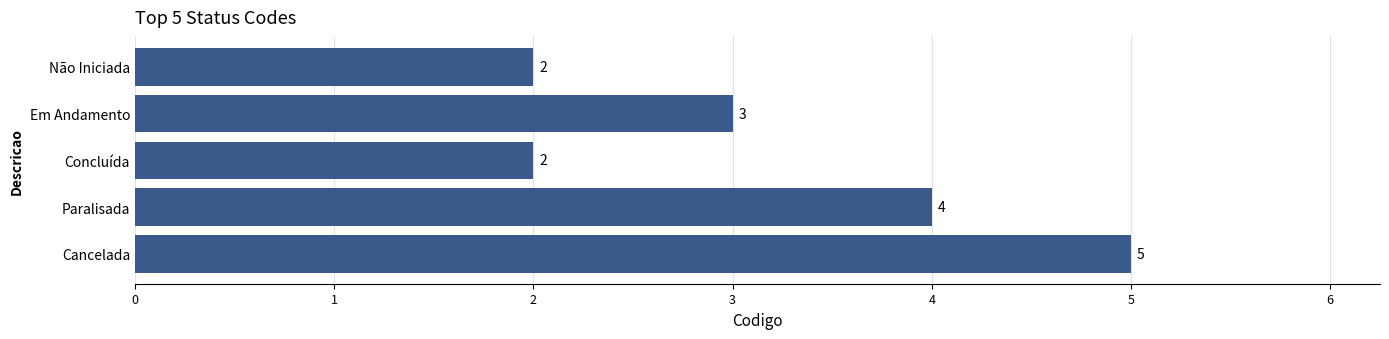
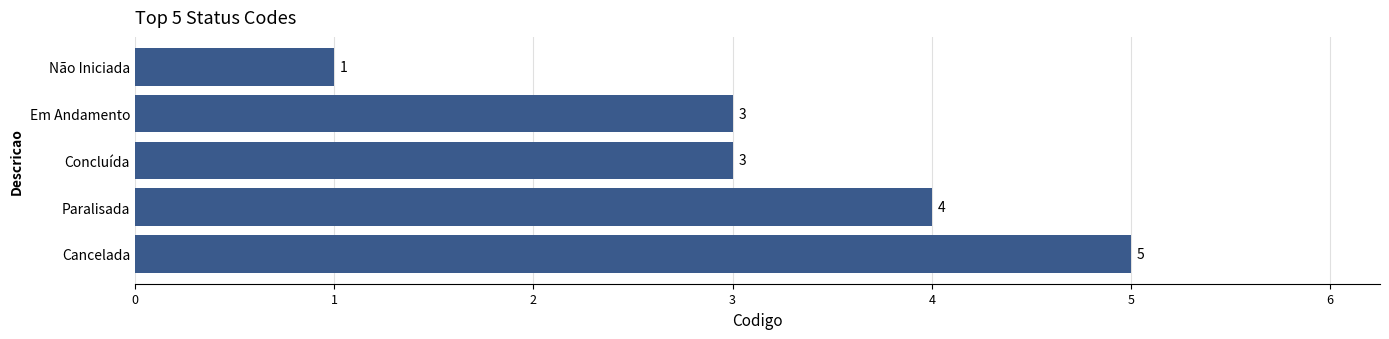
Não Iniciada: 2 -> 1
Concluída: 2 -> 3
